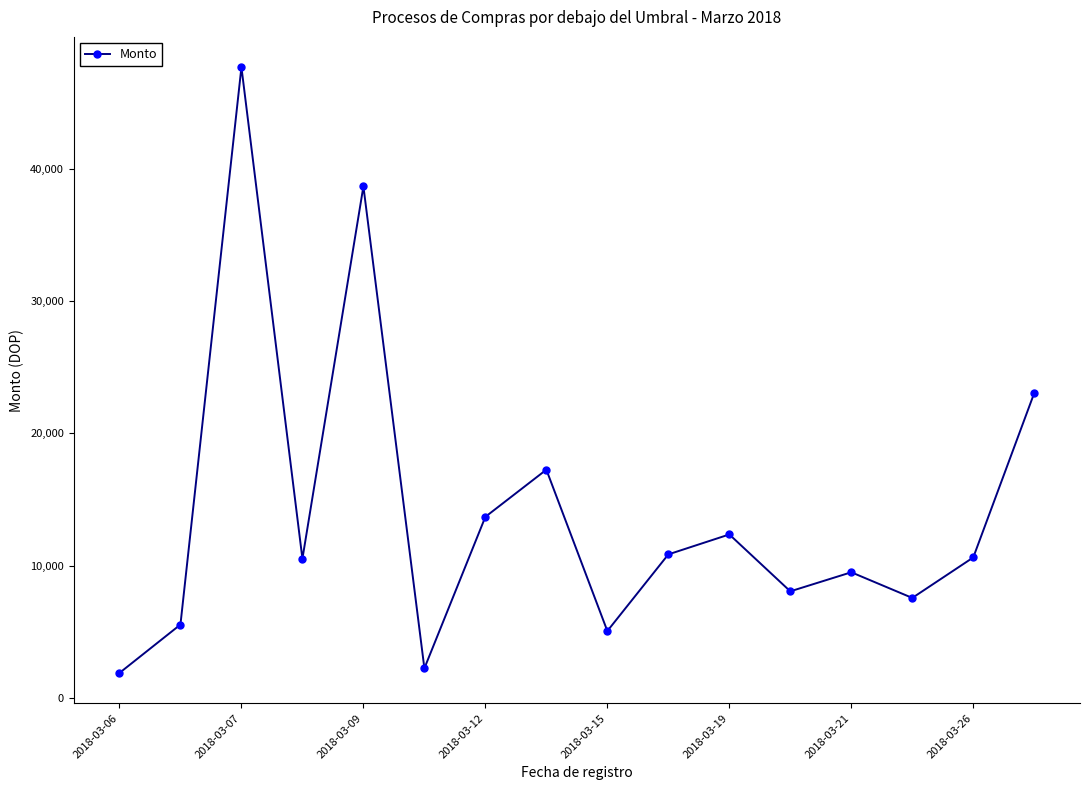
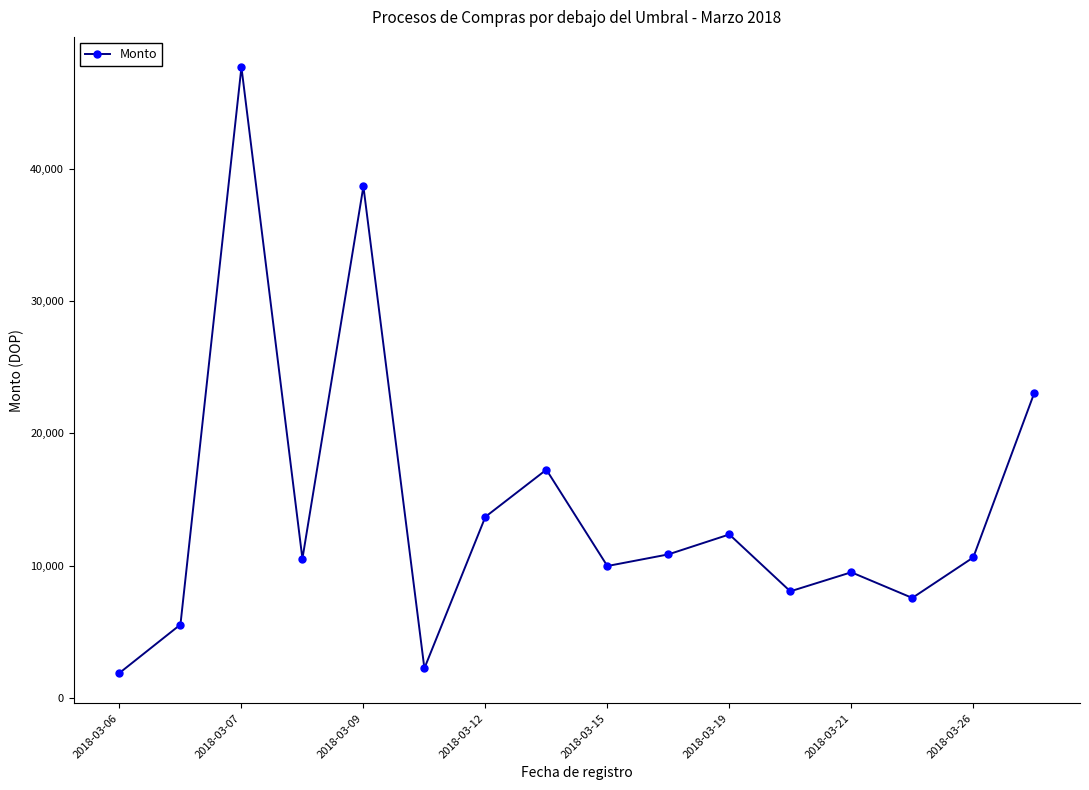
2018-03-15: 5,100 -> 10,000
